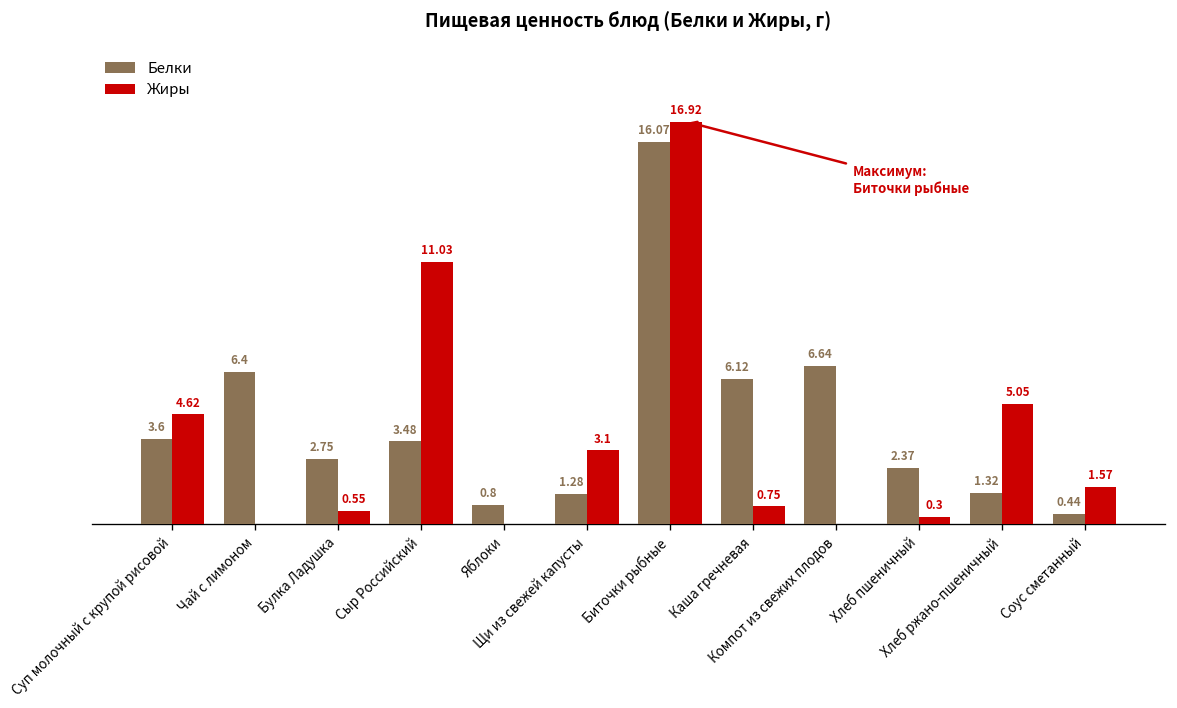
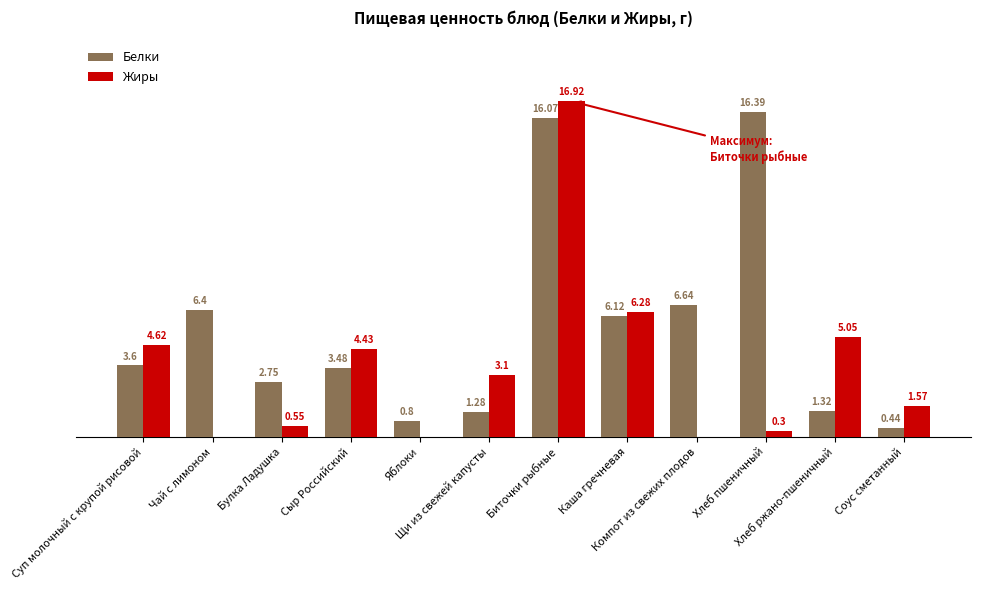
Жиры, Сыр Российский: 11.03 -> 4.43
Жиры, Каша гречневая: 0.75 -> 6.28
Белки, Хлеб пшеничный: 2.37 -> 16.39
